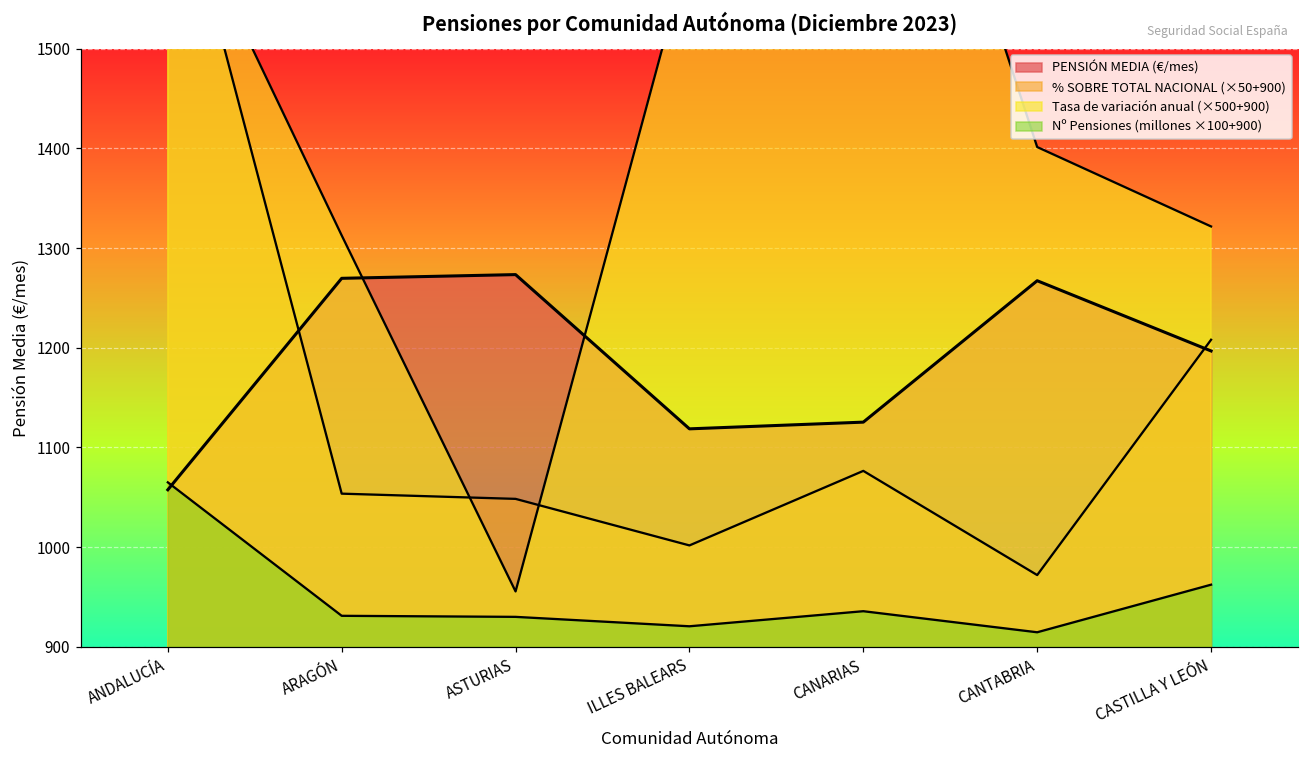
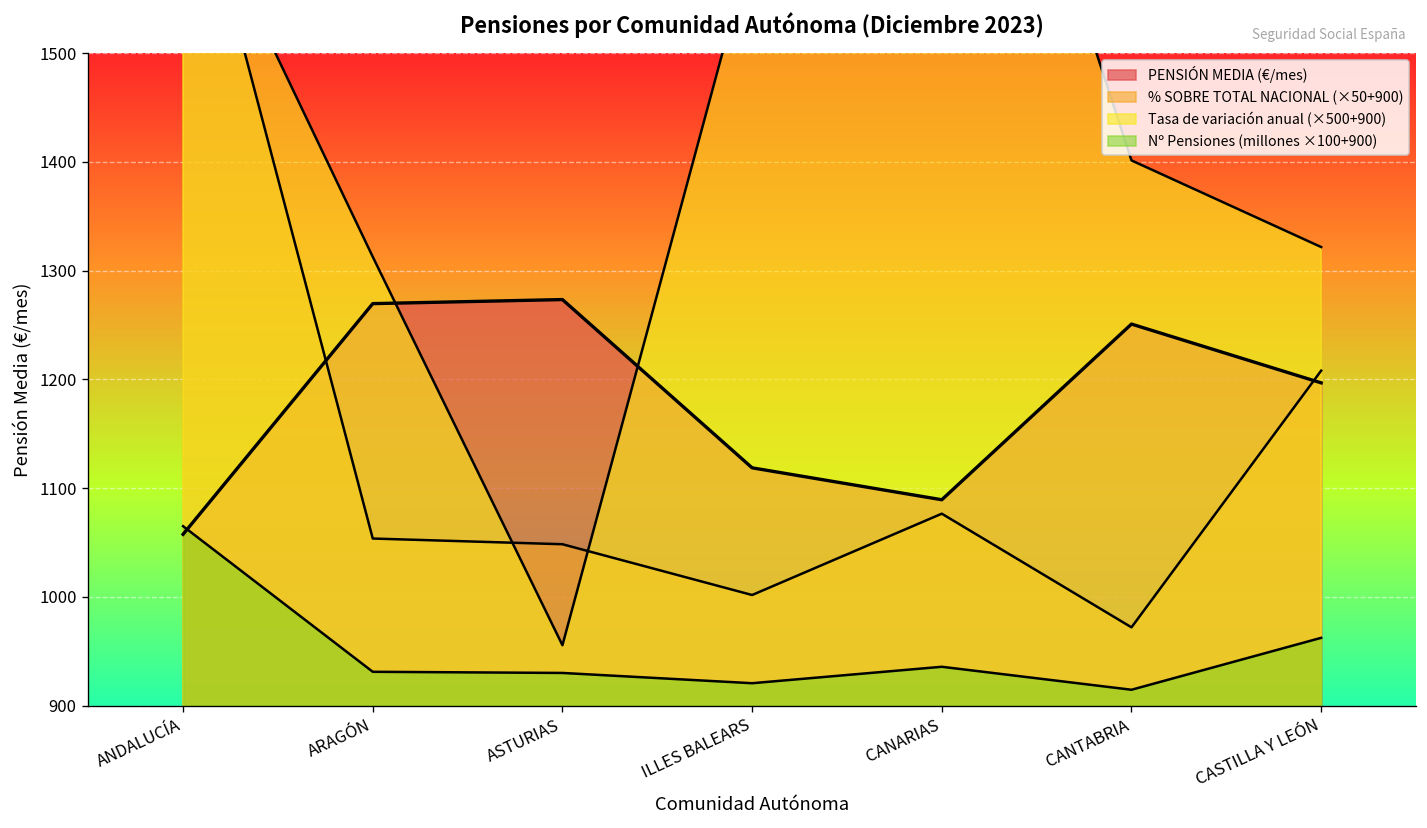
PENSIÓN MEDIA (€/mes), CANARIAS: 1130 -> 1090
PENSIÓN MEDIA (€/mes), CANTABRIA: 1270 -> 1250
